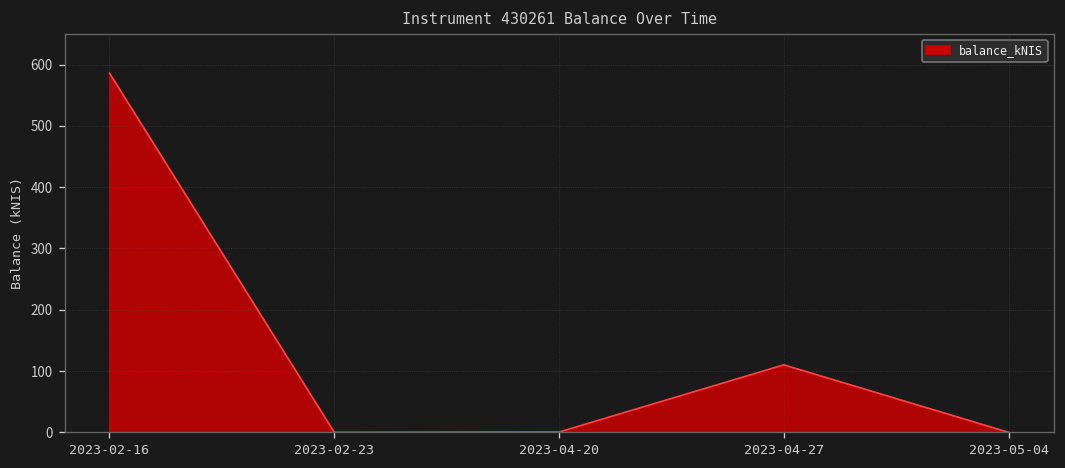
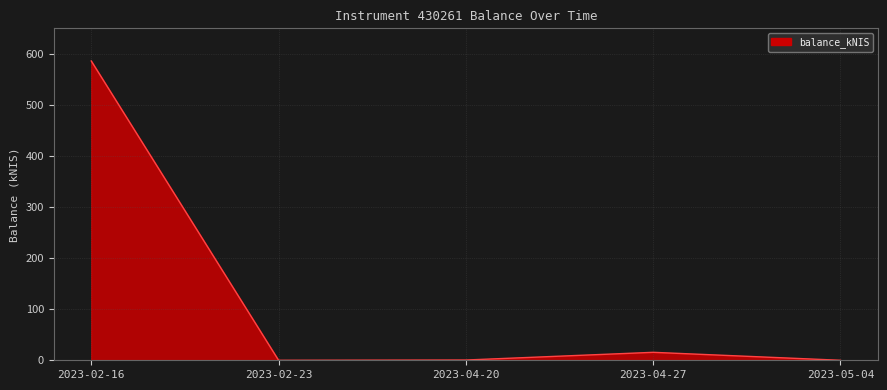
2023-04-27: 110 -> 20
